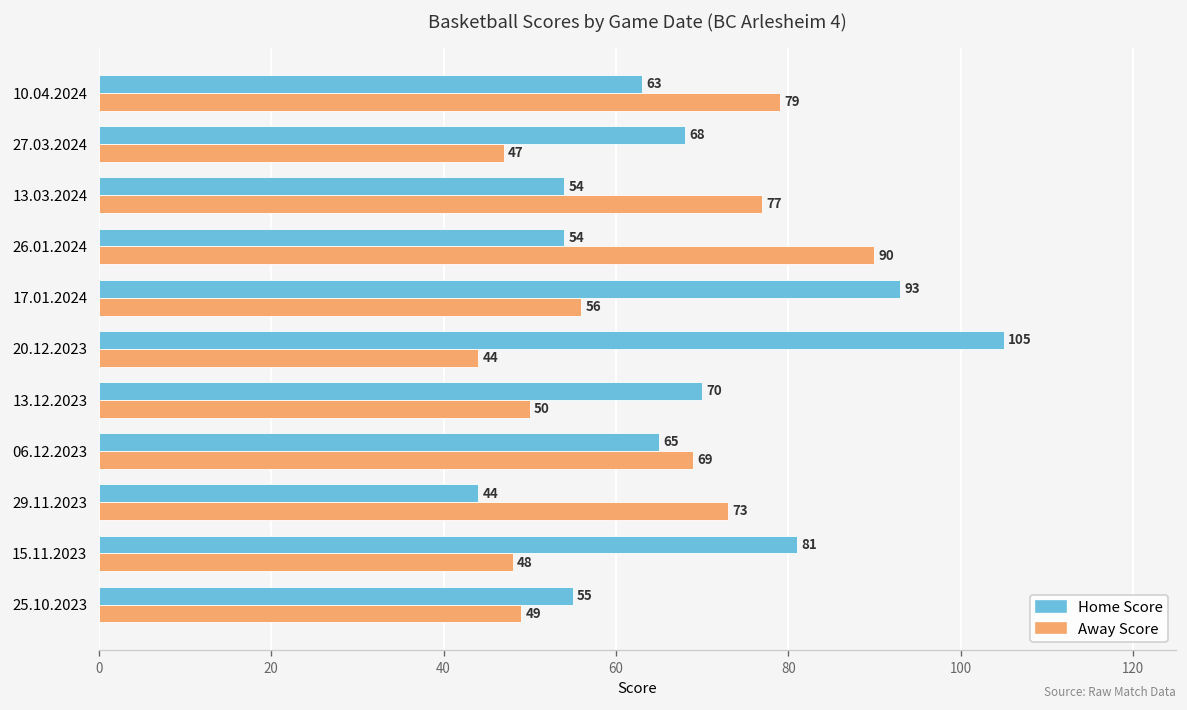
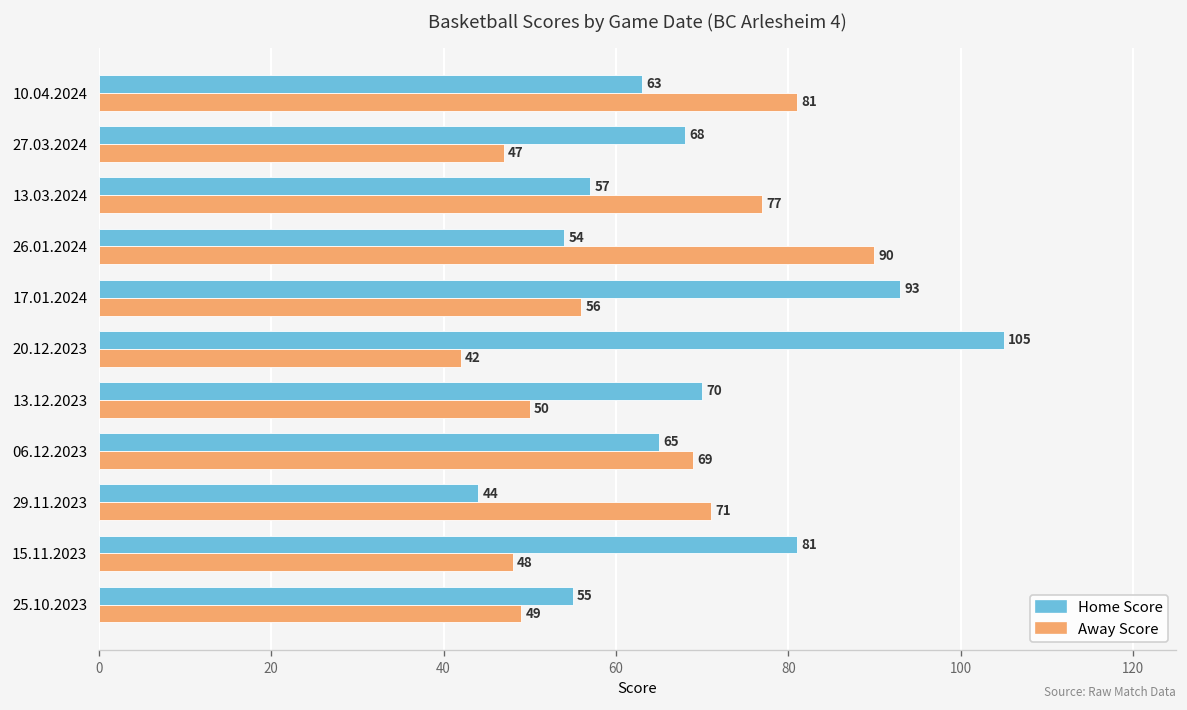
Away Score, 10.04.2024: 79 -> 81
Home Score, 13.03.2024: 54 -> 57
Away Score, 20.12.2023: 44 -> 42
Away Score, 29.11.2023: 73 -> 71
